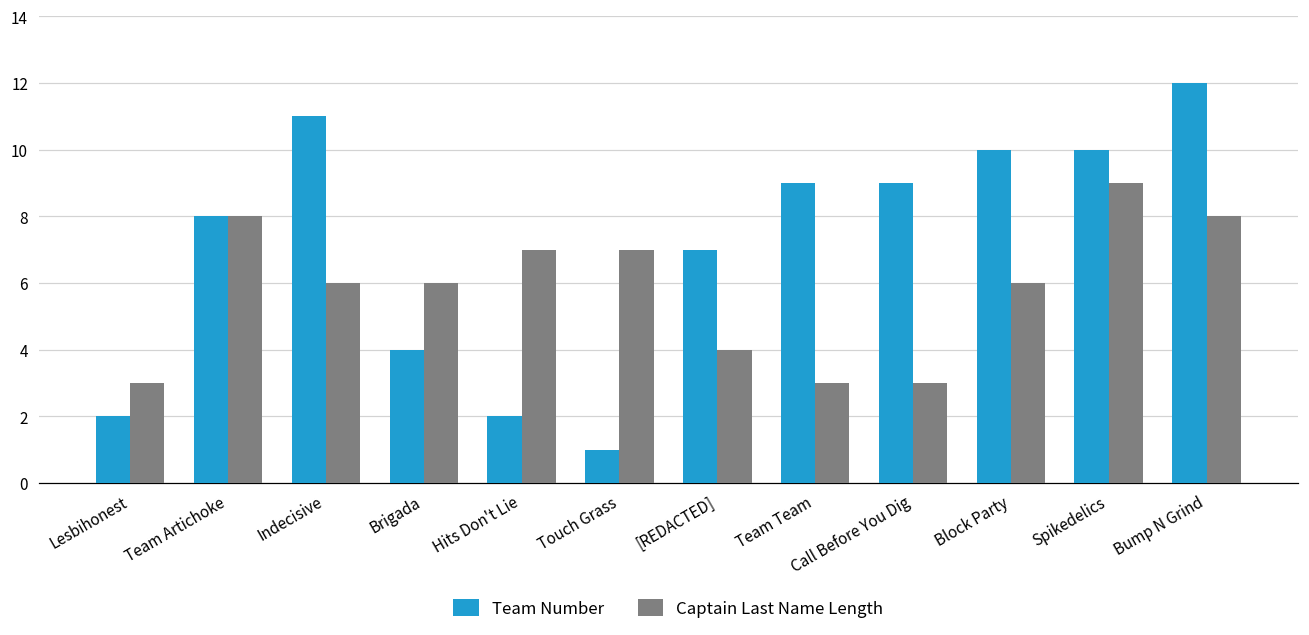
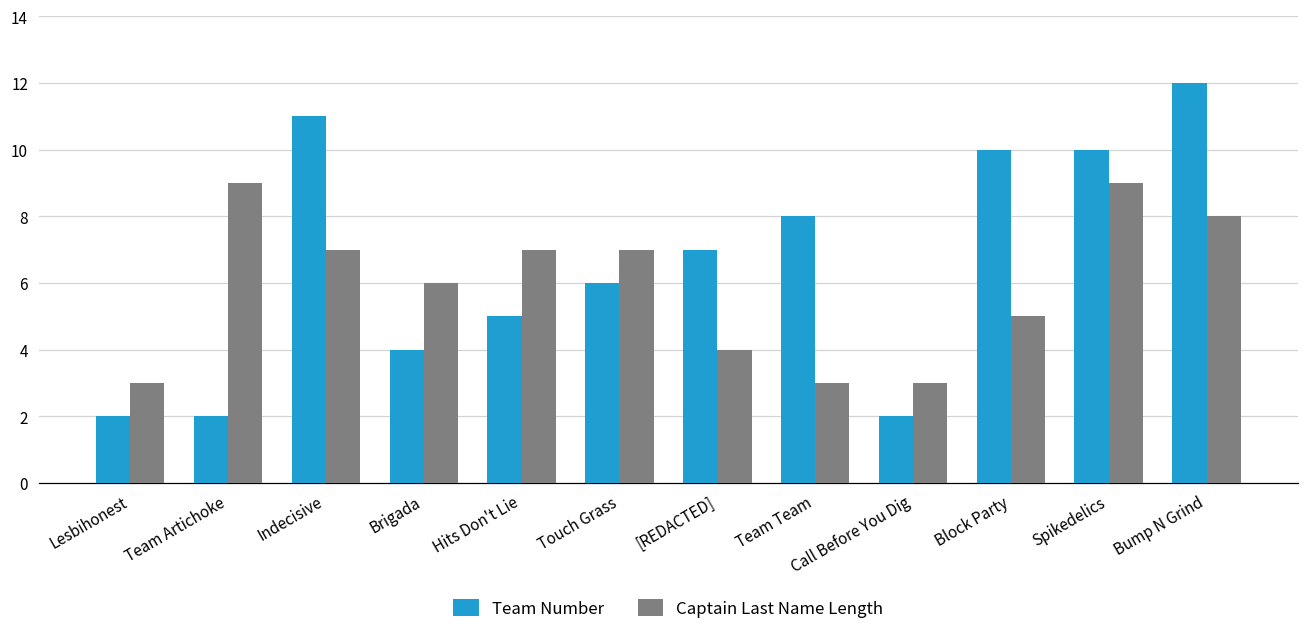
Team Number, Team Artichoke: 8 -> 2
Captain Last Name Length, Team Artichoke: 8 -> 9
Captain Last Name Length, Indecisive: 6 -> 7
Team Number, Hits Don't Lie: 2 -> 5
Team Number, Touch Grass: 1 -> 6
Team Number, Team Team: 9 -> 8
Team Number, Call Before You Dig: 9 -> 2
Captain Last Name Length, Block Party: 6 -> 5
